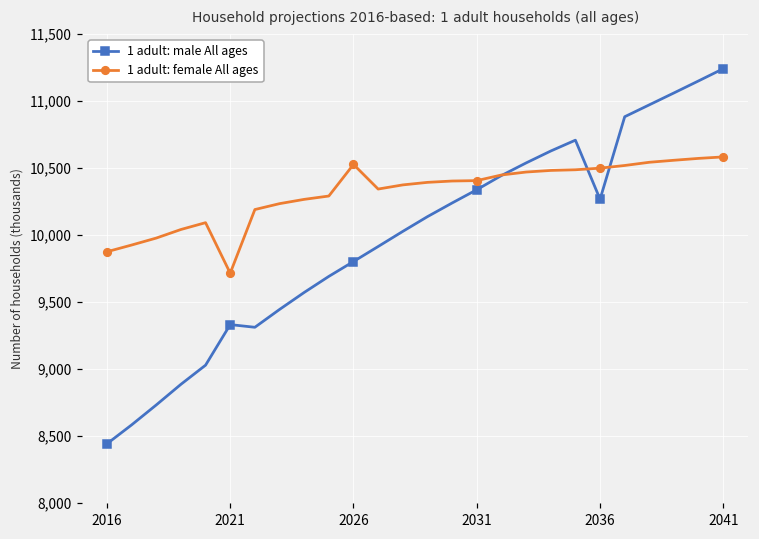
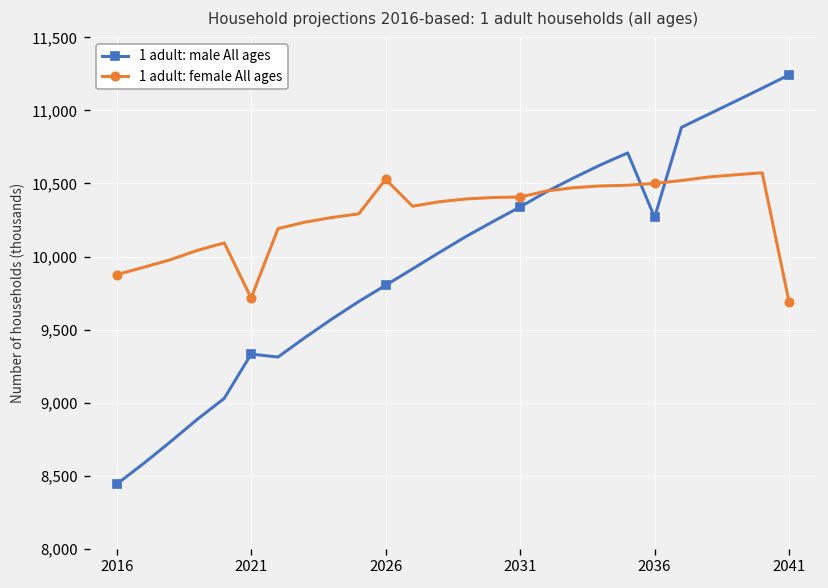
1 adult: female All ages, 2041: 10,580 -> 9,690
